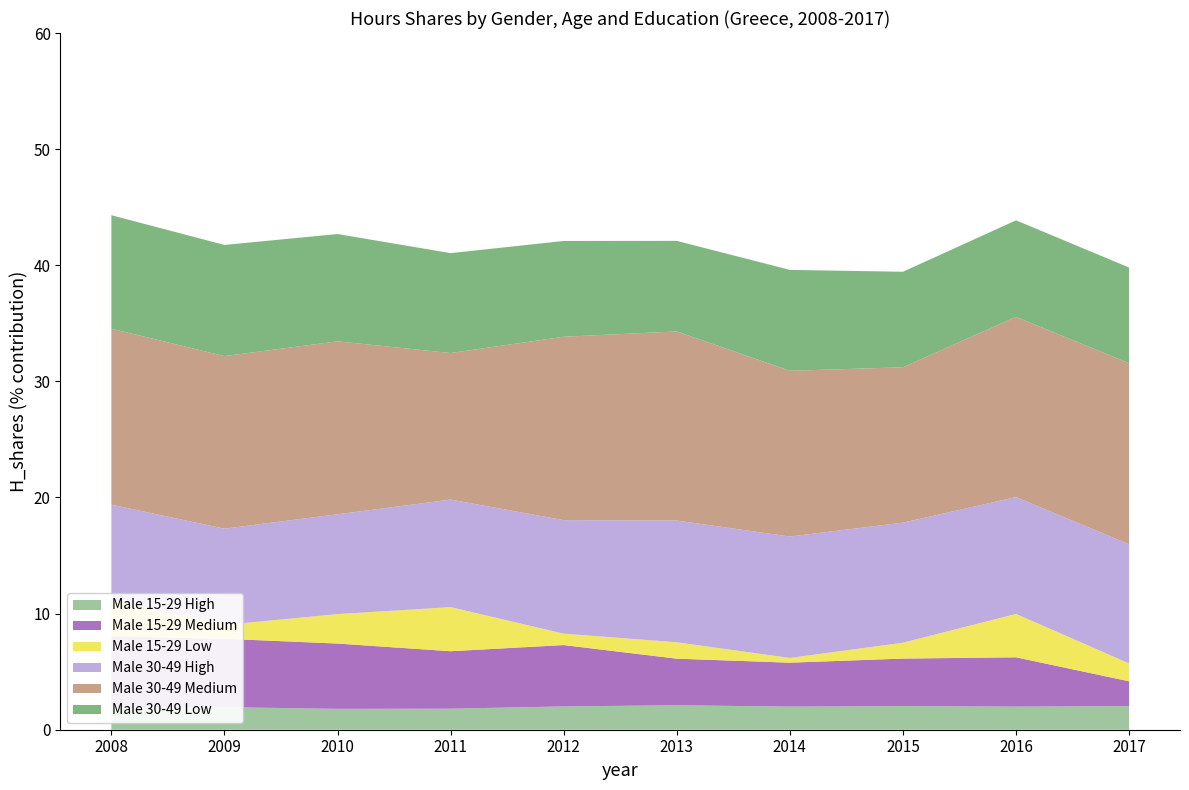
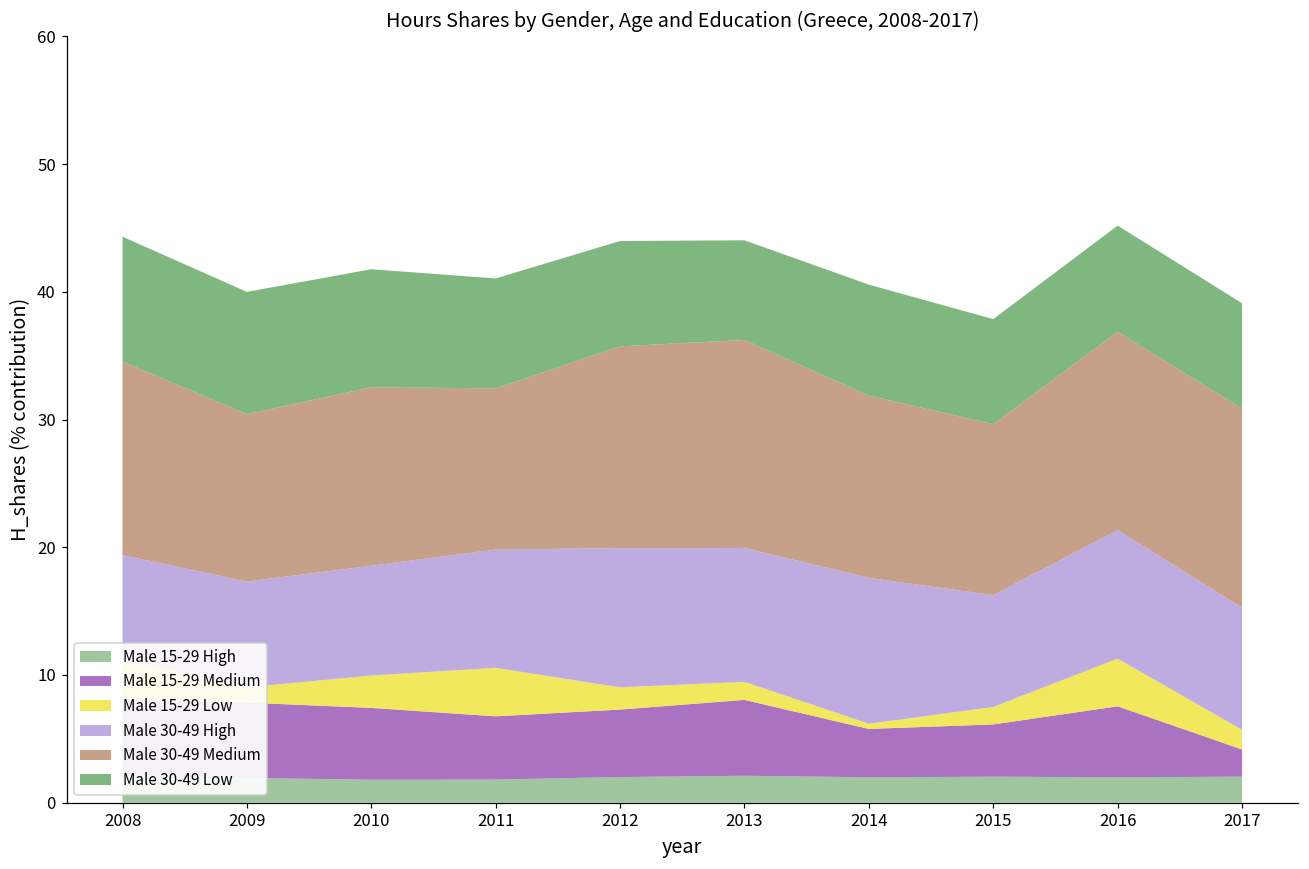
Male 30-49 Medium, 2009: 14.9 -> 13.1
Male 30-49 Medium, 2010: 14.9 -> 14.0
Male 15-29 Low, 2012: 1.0 -> 1.7
Male 30-49 High, 2012: 9.8 -> 10.9
Male 15-29 Medium, 2013: 4.0 -> 5.9
Male 30-49 High, 2014: 10.5 -> 11.4
Male 30-49 High, 2015: 10.3 -> 8.8
Male 15-29 Medium, 2016: 4.2 -> 5.6
Male 30-49 High, 2017: 10.3 -> 9.6
